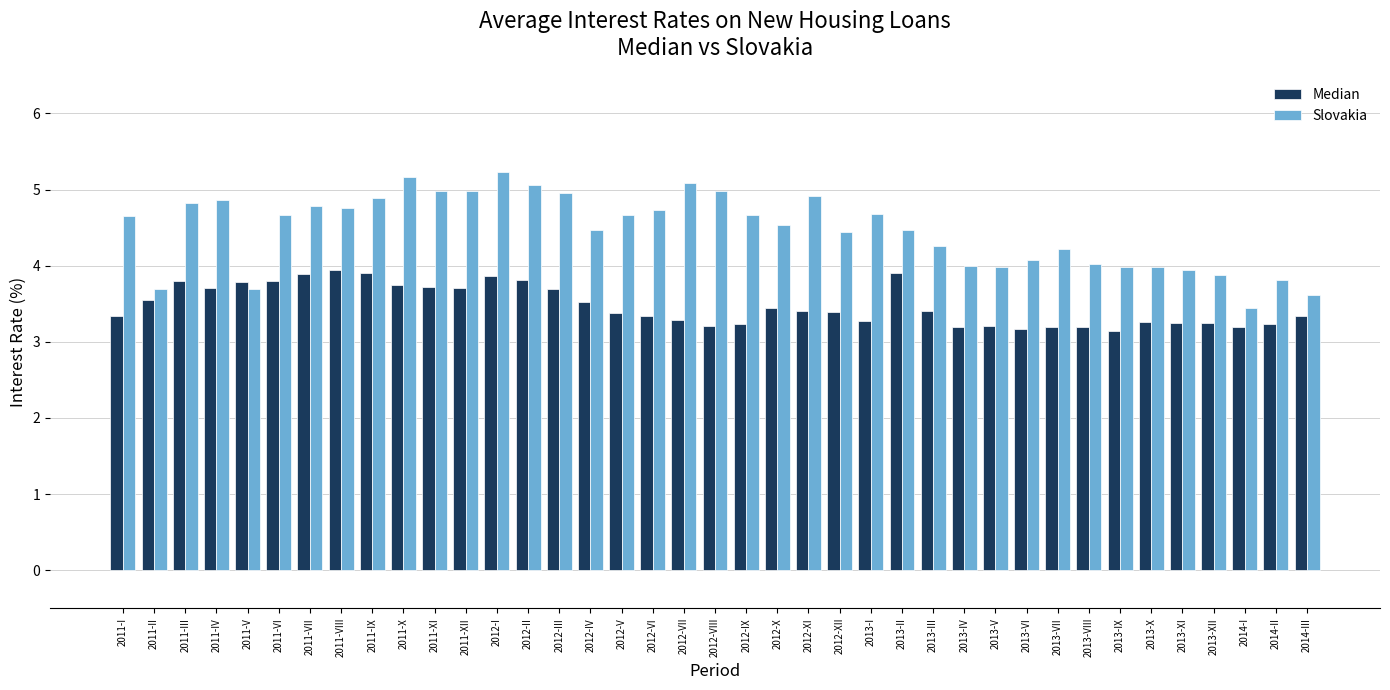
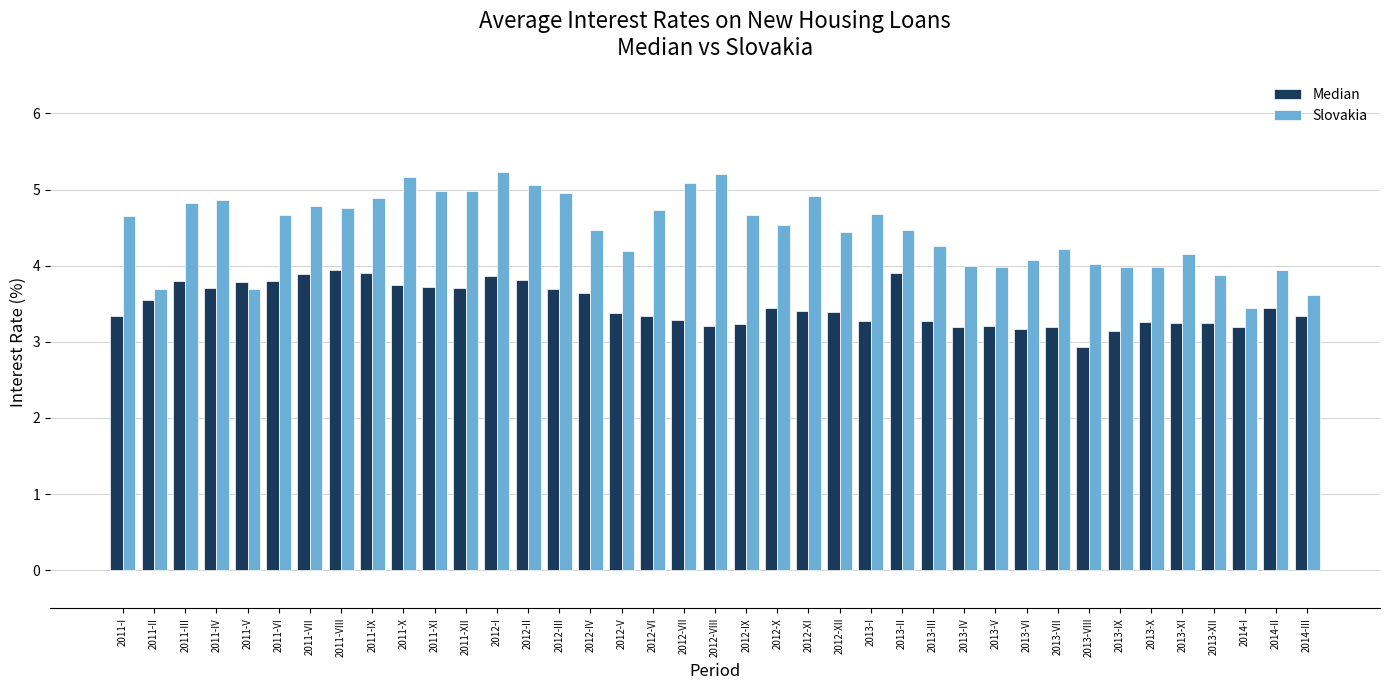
Median, 2012-IV: 3.5 -> 3.6
Slovakia, 2012-V: 4.7 -> 4.2
Slovakia, 2012-VIII: 5.0 -> 5.2
Median, 2013-III: 3.4 -> 3.3
Median, 2013-VIII: 3.2 -> 2.9
Slovakia, 2013-XI: 4.0 -> 4.2
Median, 2014-II: 3.2 -> 3.4
Slovakia, 2014-II: 3.8 -> 3.9
